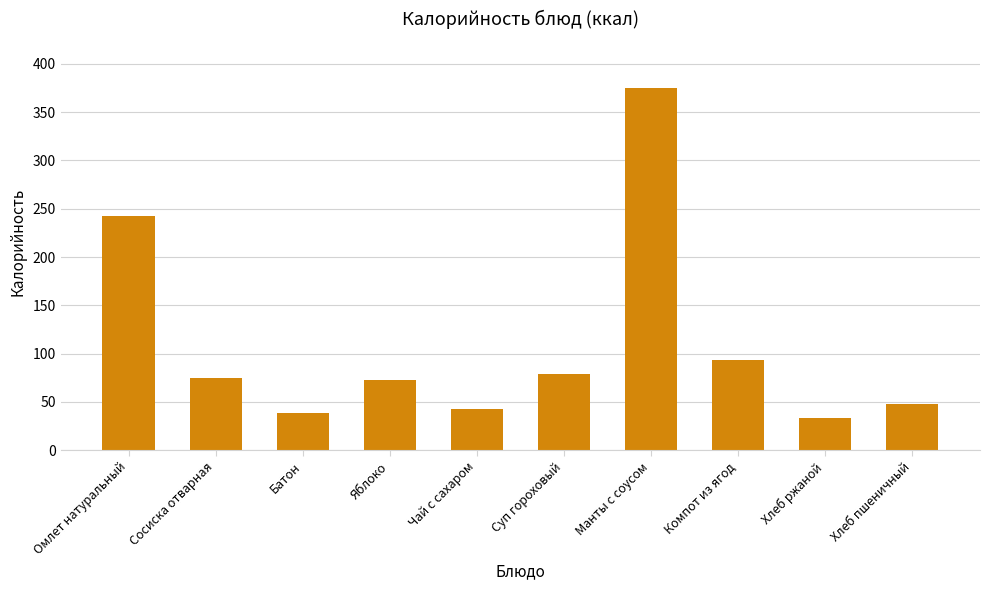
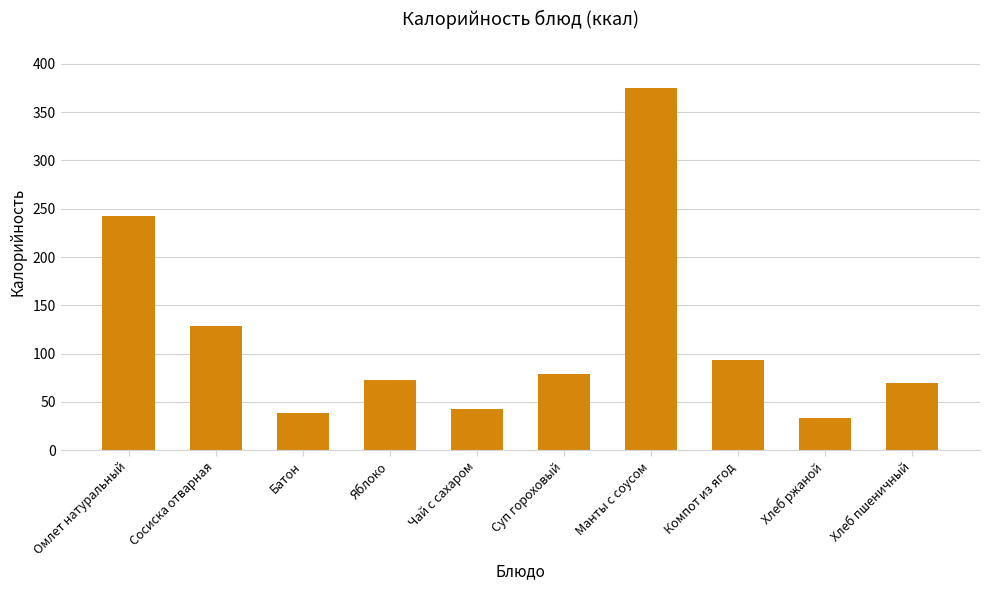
Сосиска отварная: 70 -> 130
Хлеб пшеничный: 50 -> 70
